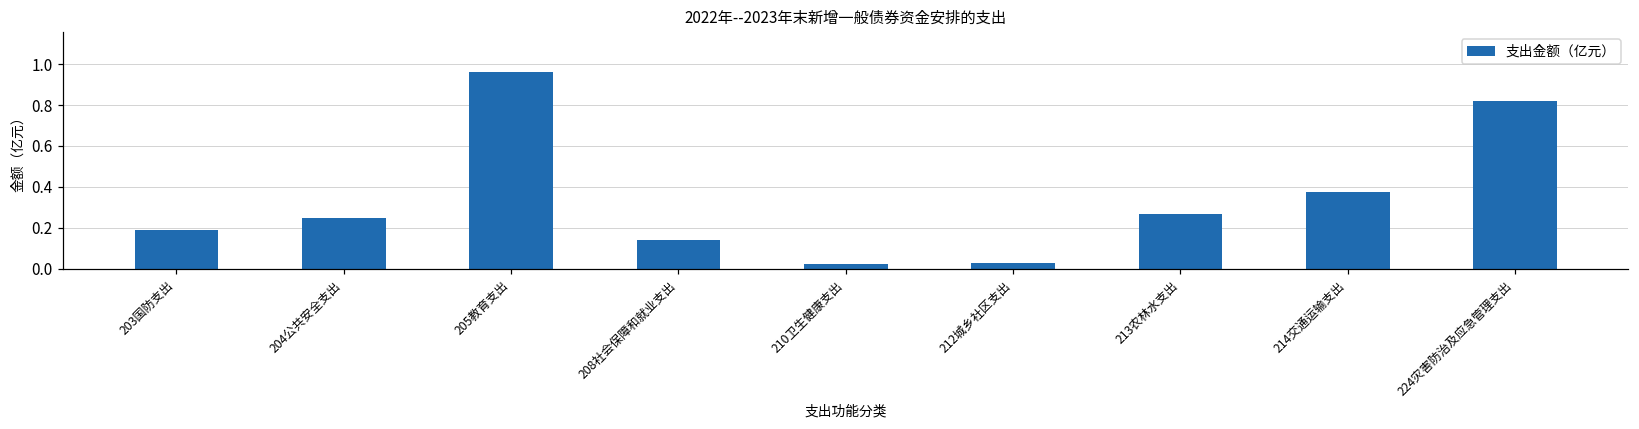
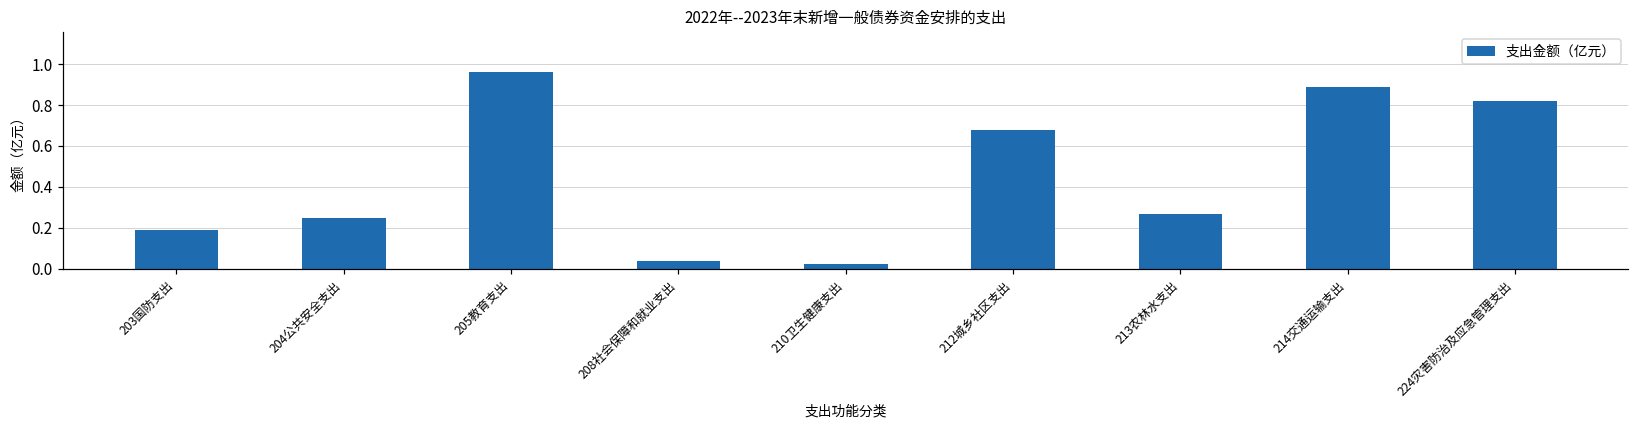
208社会保障和就业支出: 0.14 -> 0.04
212城乡社区支出: 0.03 -> 0.68
214交通运输支出: 0.38 -> 0.89
